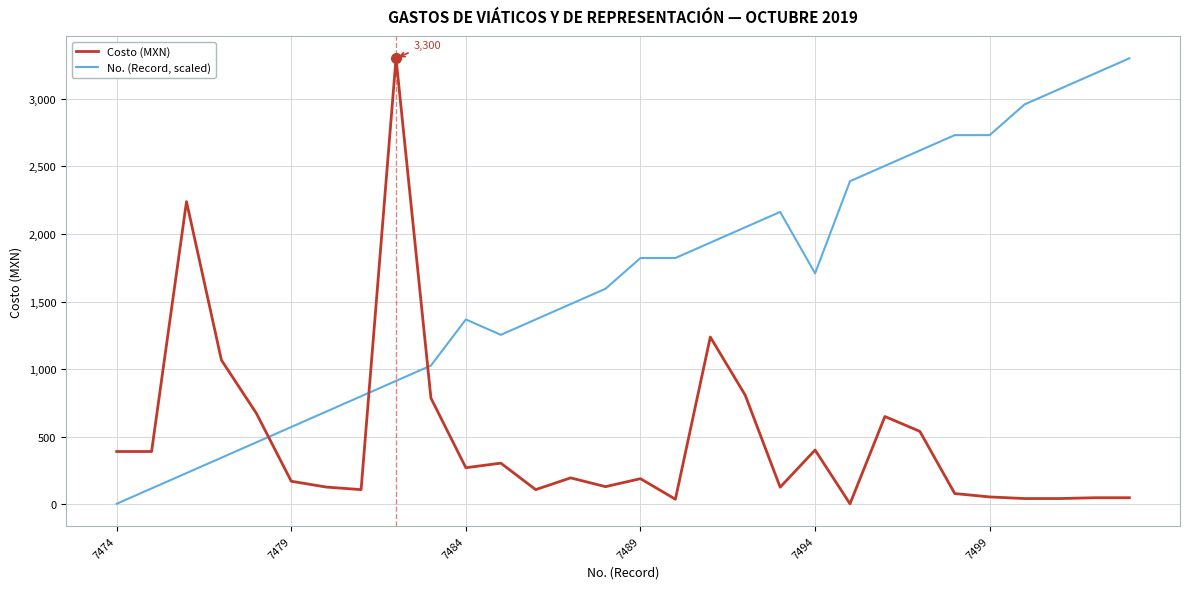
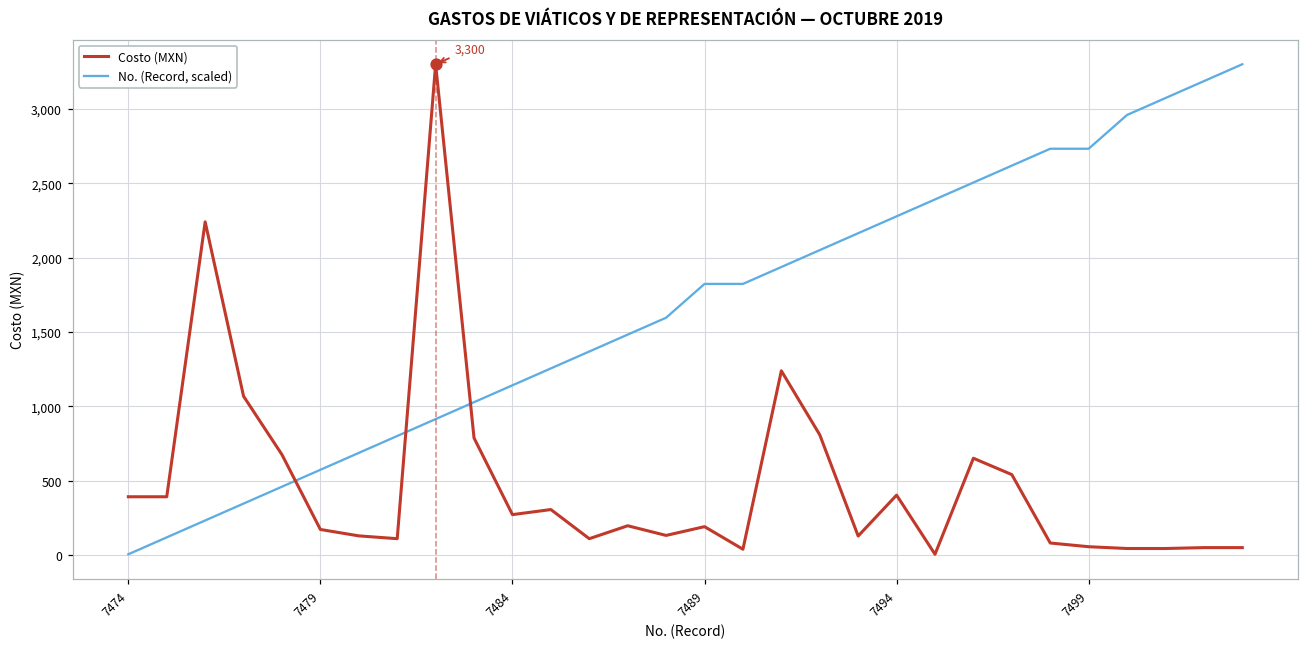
No. (Record, scaled), 7484: 1,370 -> 1,140
No. (Record, scaled), 7494: 1,710 -> 2,280
